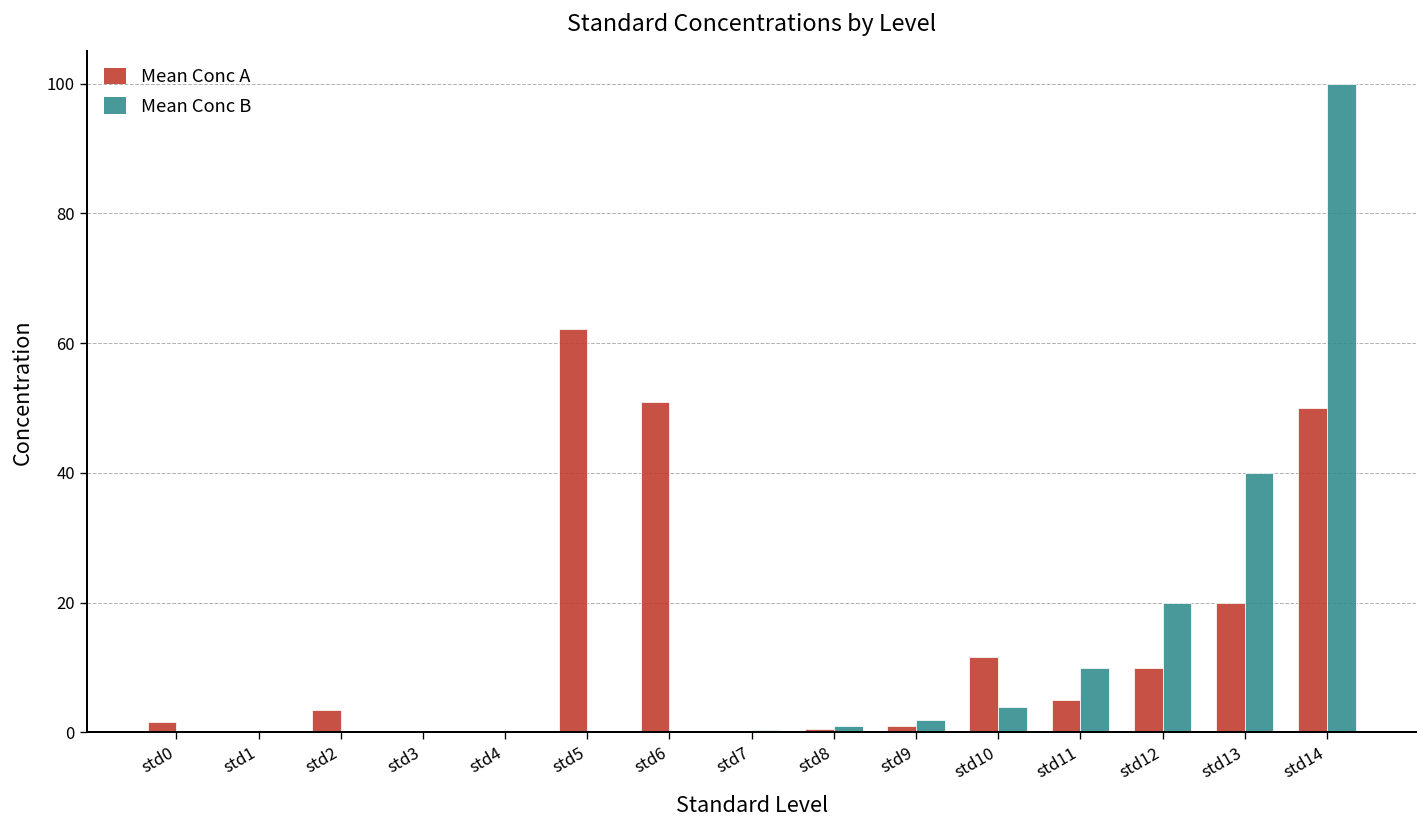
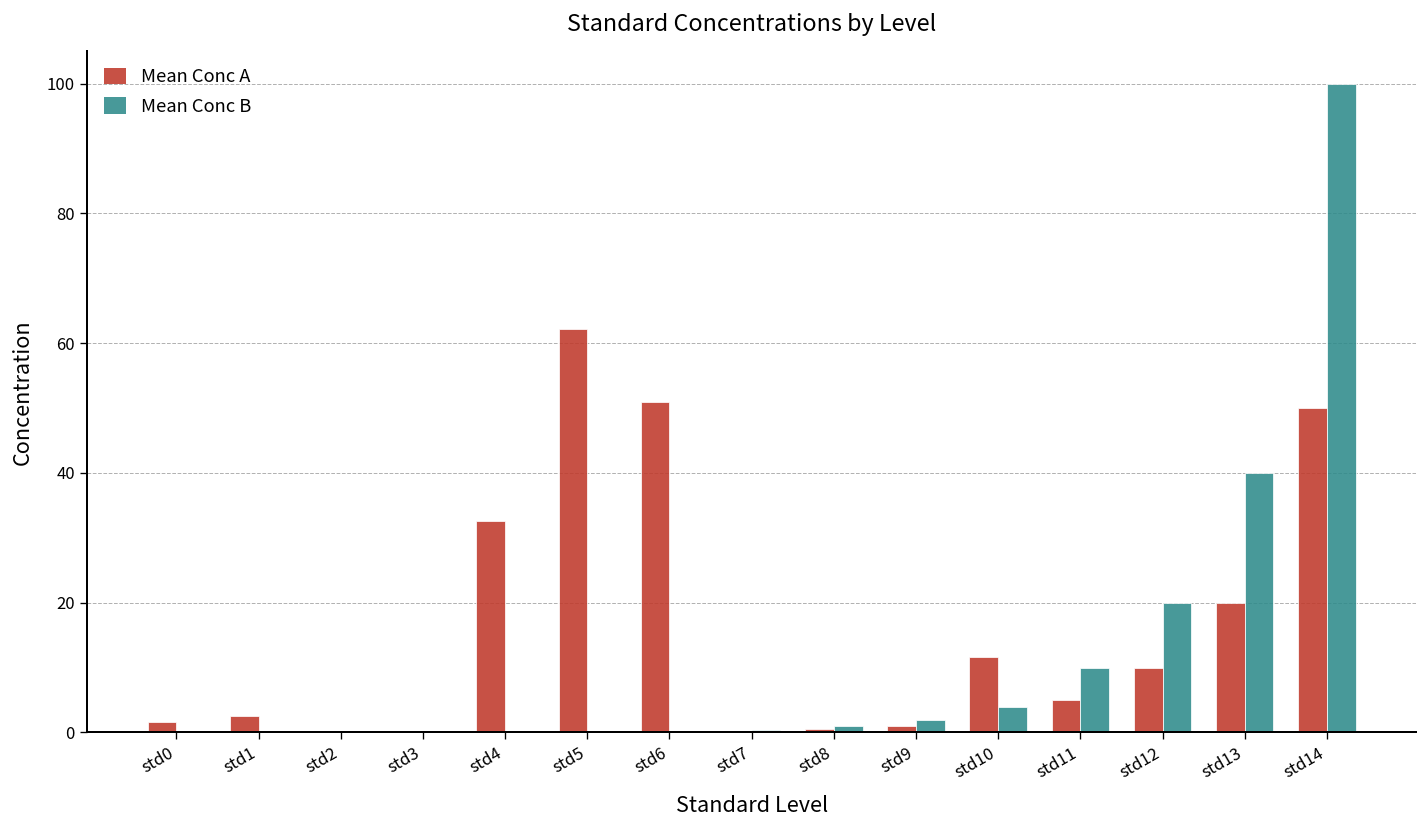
Mean Conc A, std1: 0 -> 3
Mean Conc A, std2: 3 -> 0
Mean Conc A, std4: 0 -> 33
